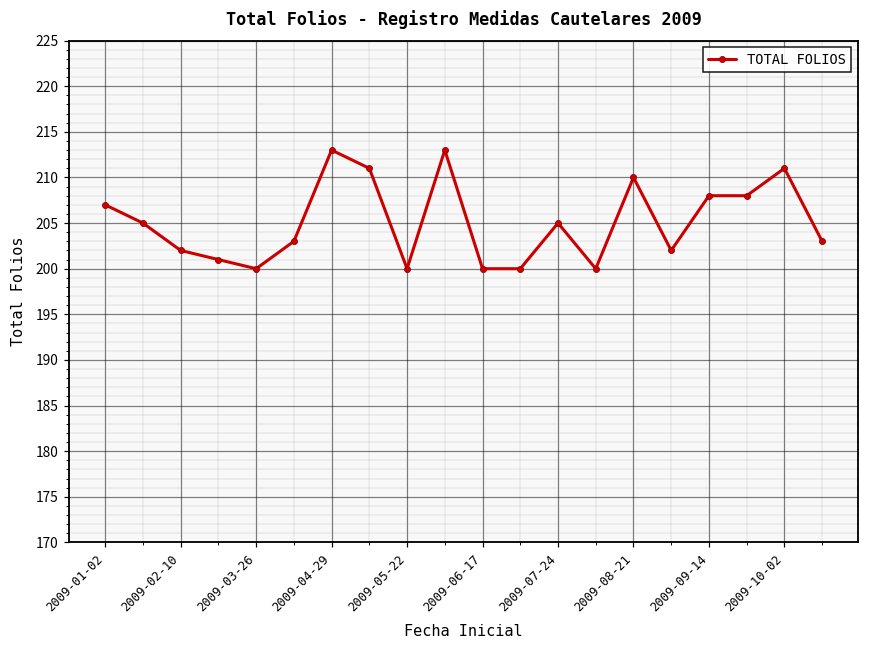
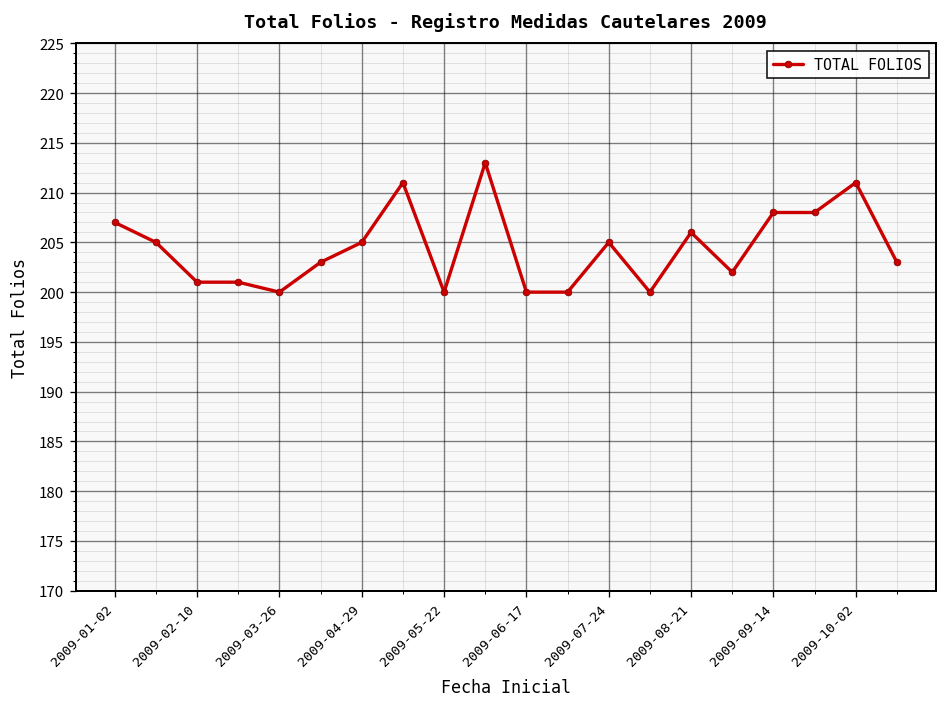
2009-02-10: 202 -> 201
2009-04-29: 213 -> 205
2009-08-21: 210 -> 206
